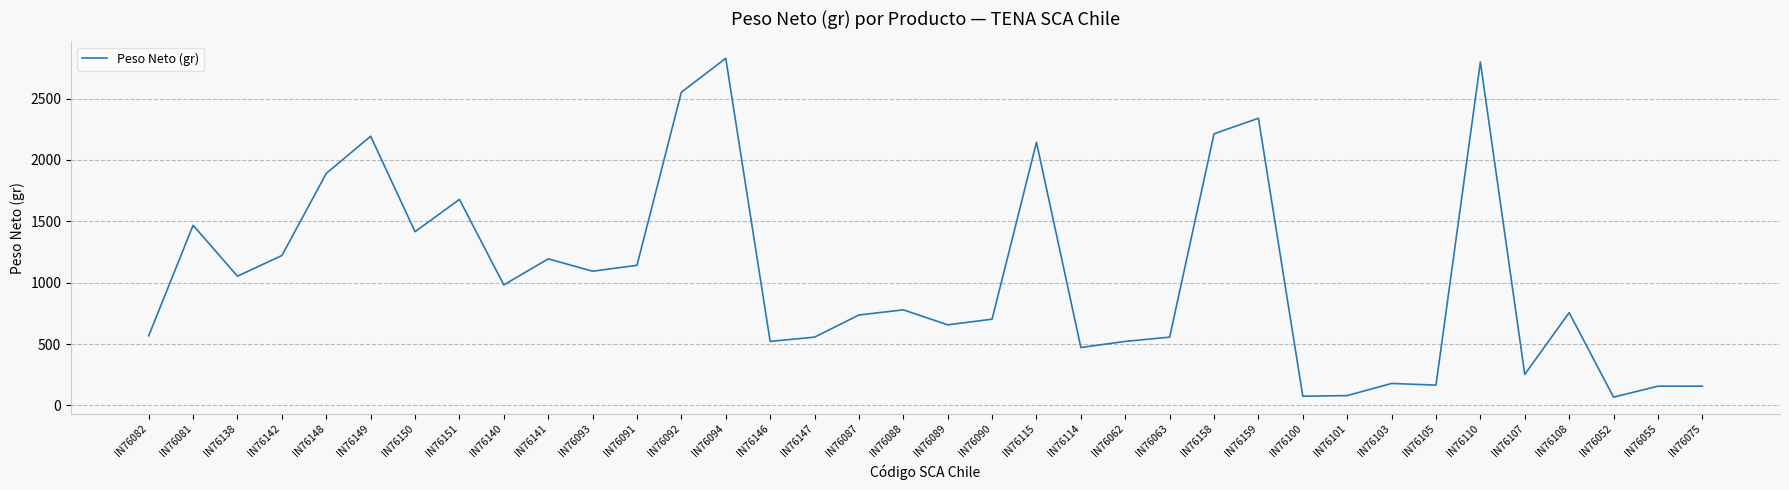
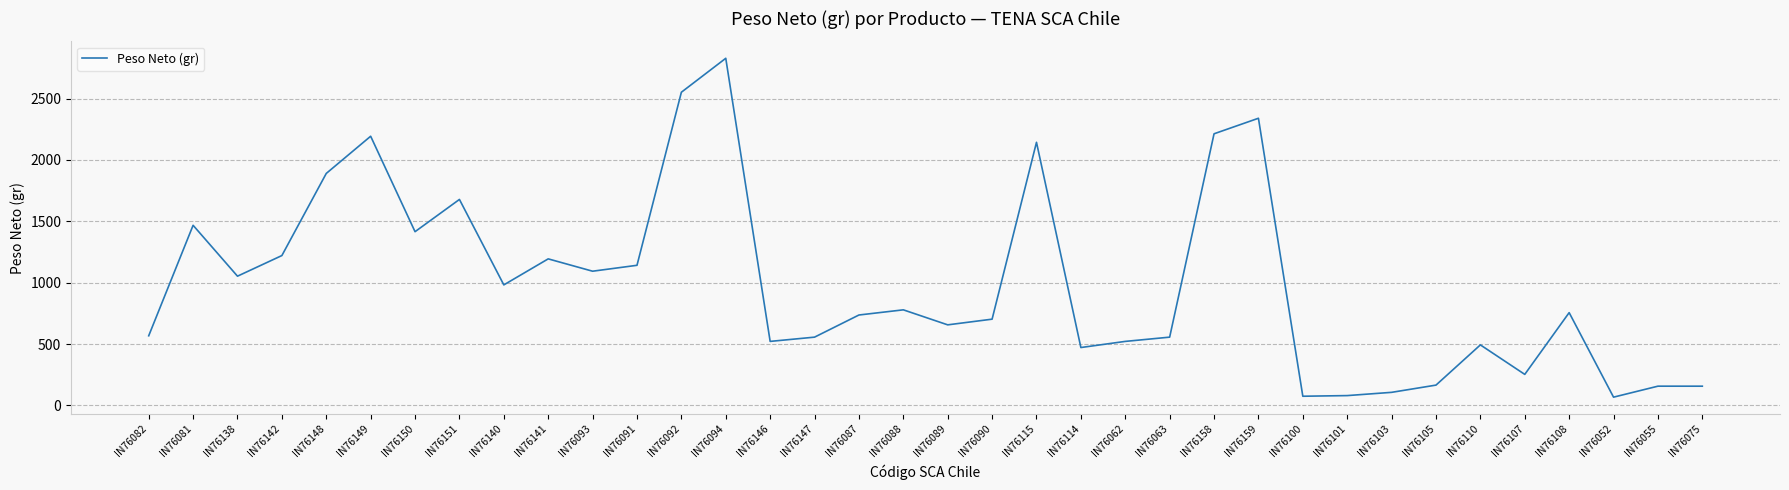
IN76103: 180 -> 110
IN76110: 2800 -> 490
